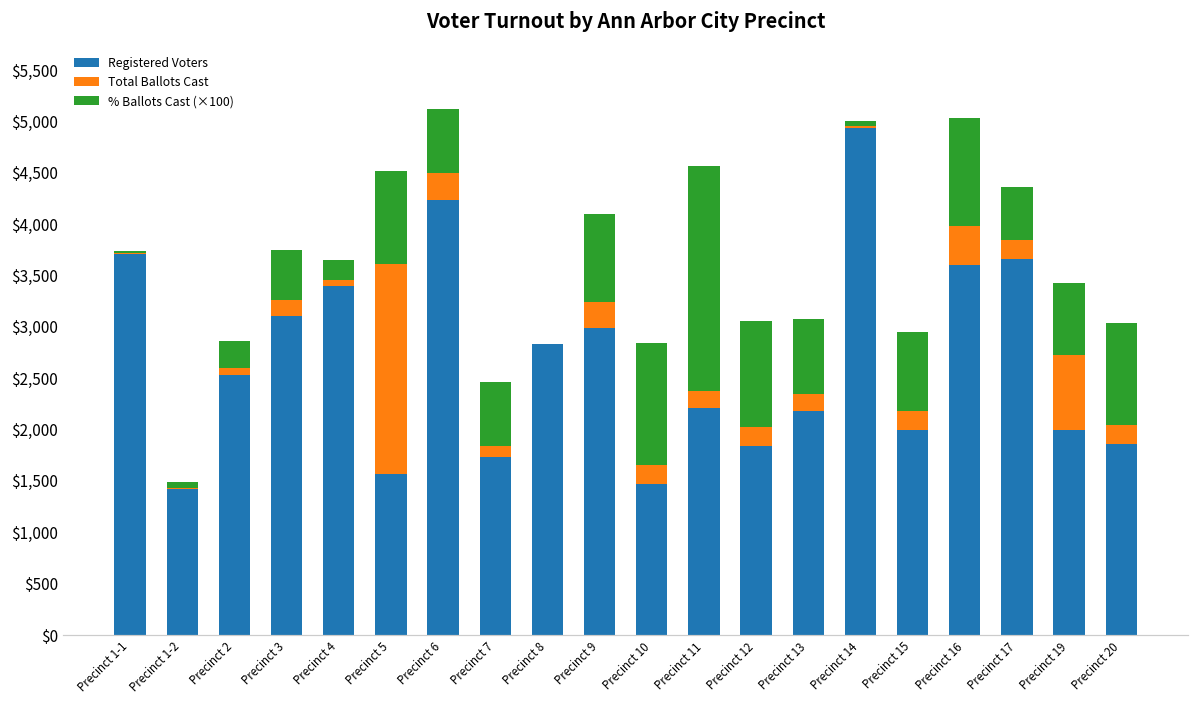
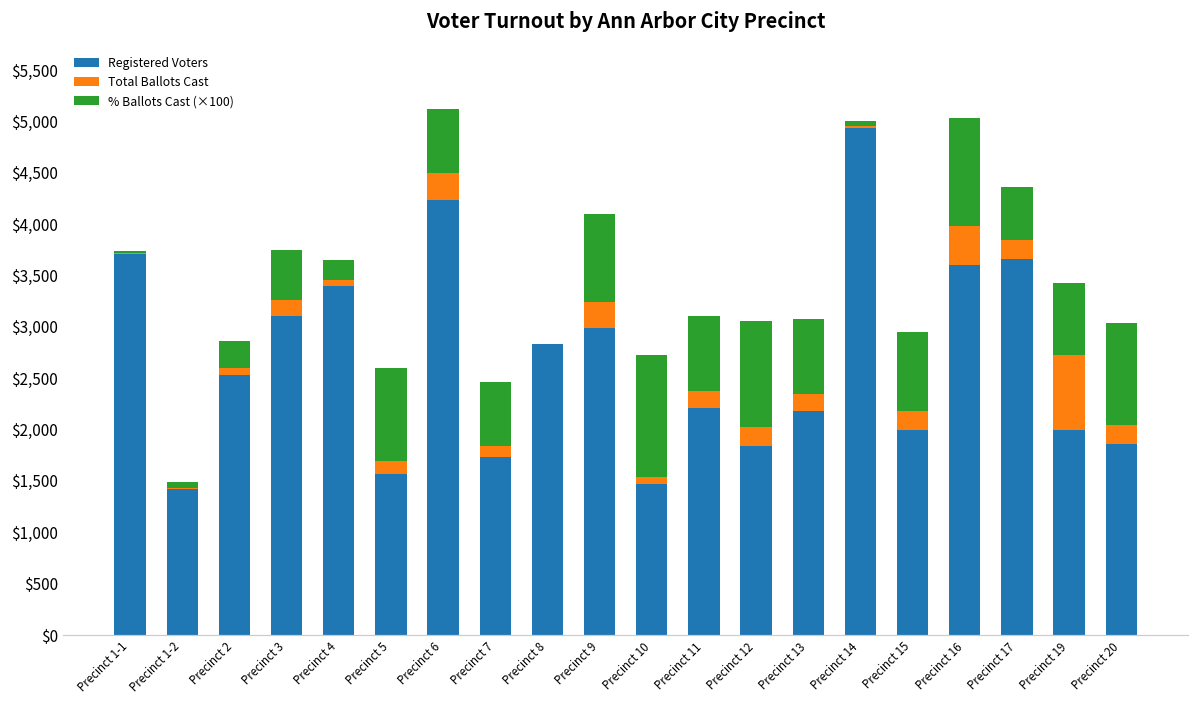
Total Ballots Cast, Precinct 5: $2,000 -> $100
Total Ballots Cast, Precinct 10: $200 -> $100
% Ballots Cast (×100), Precinct 11: $2,200 -> $700
